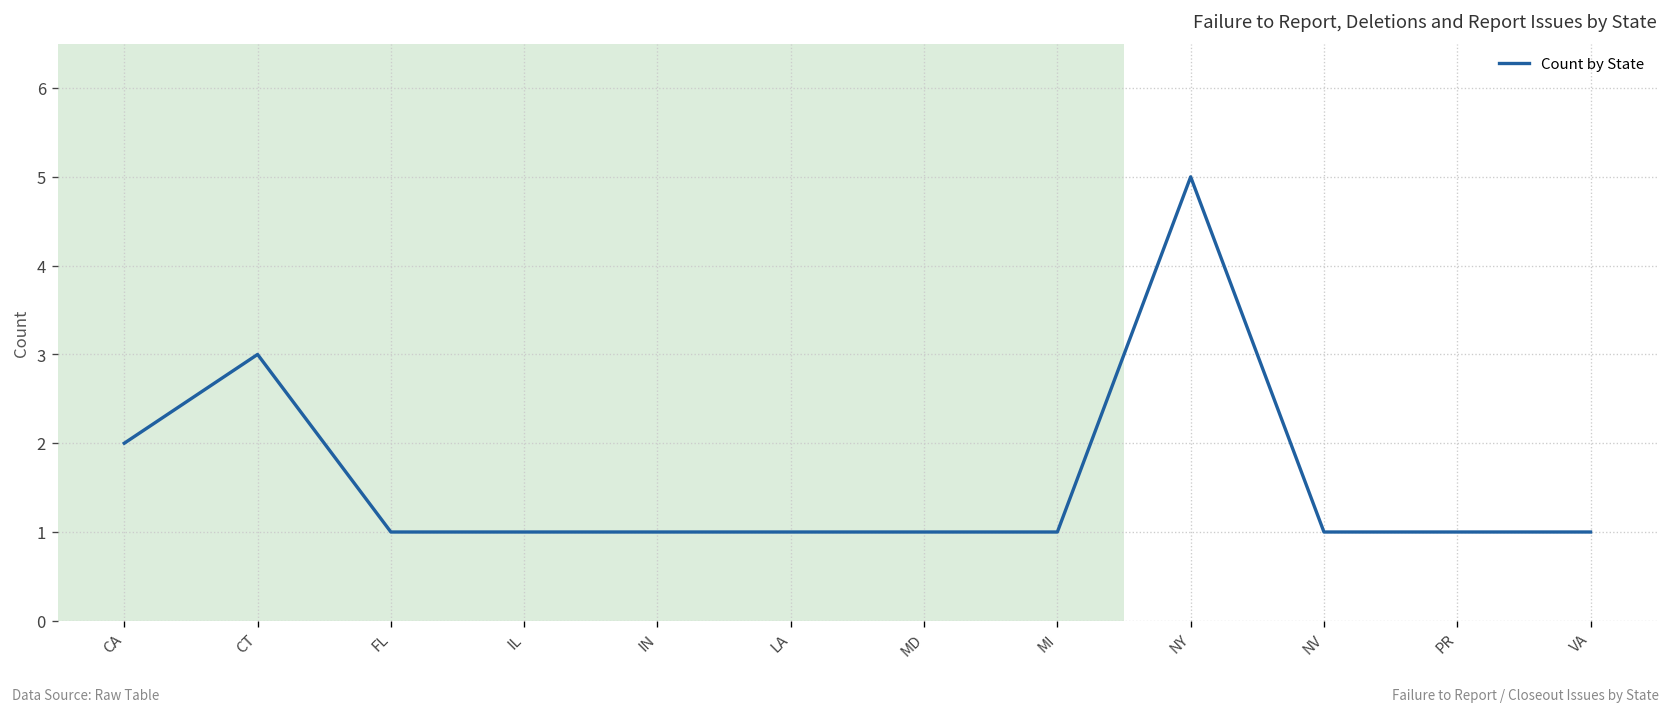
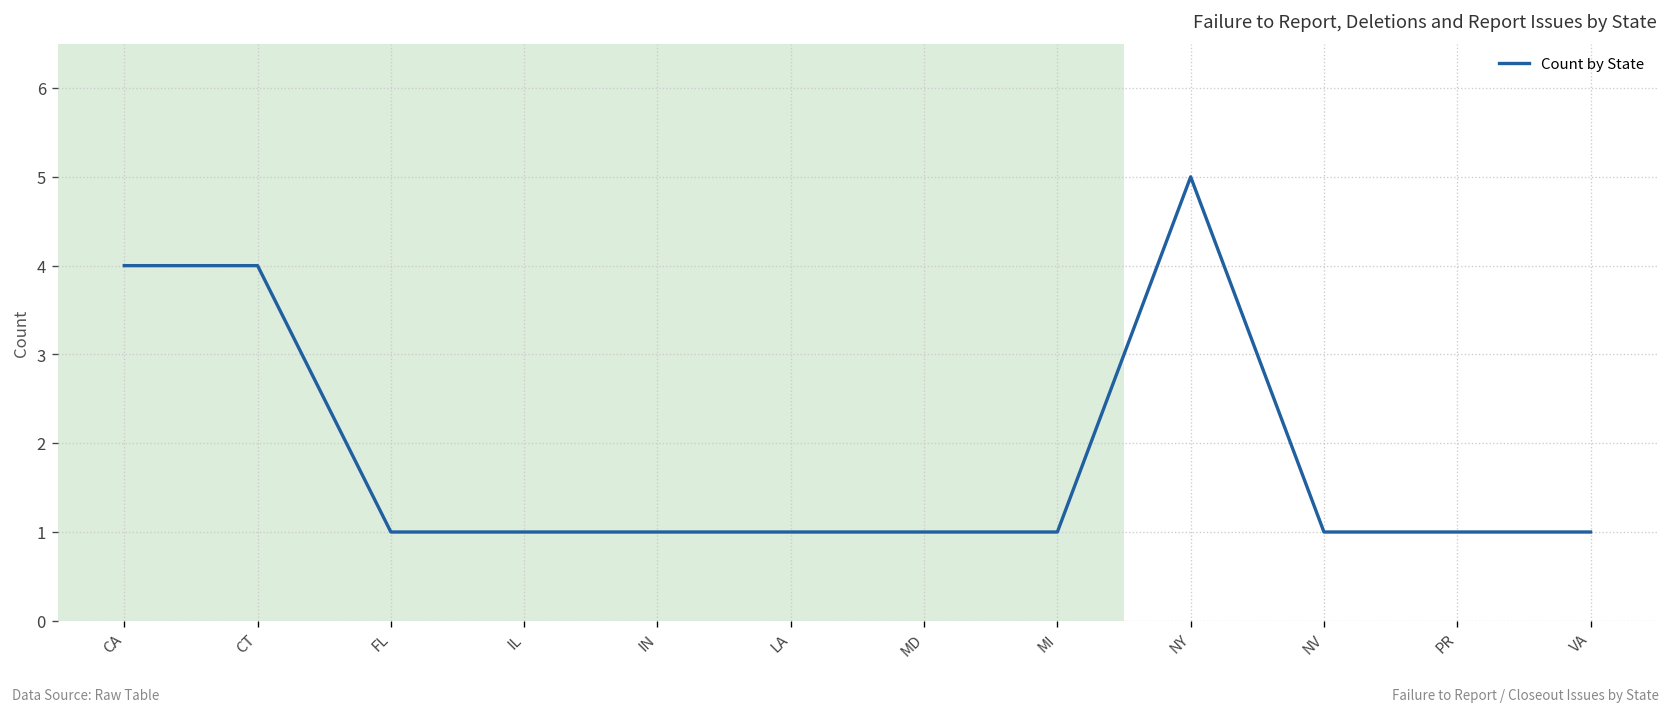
CA: 2 -> 4
CT: 3 -> 4
